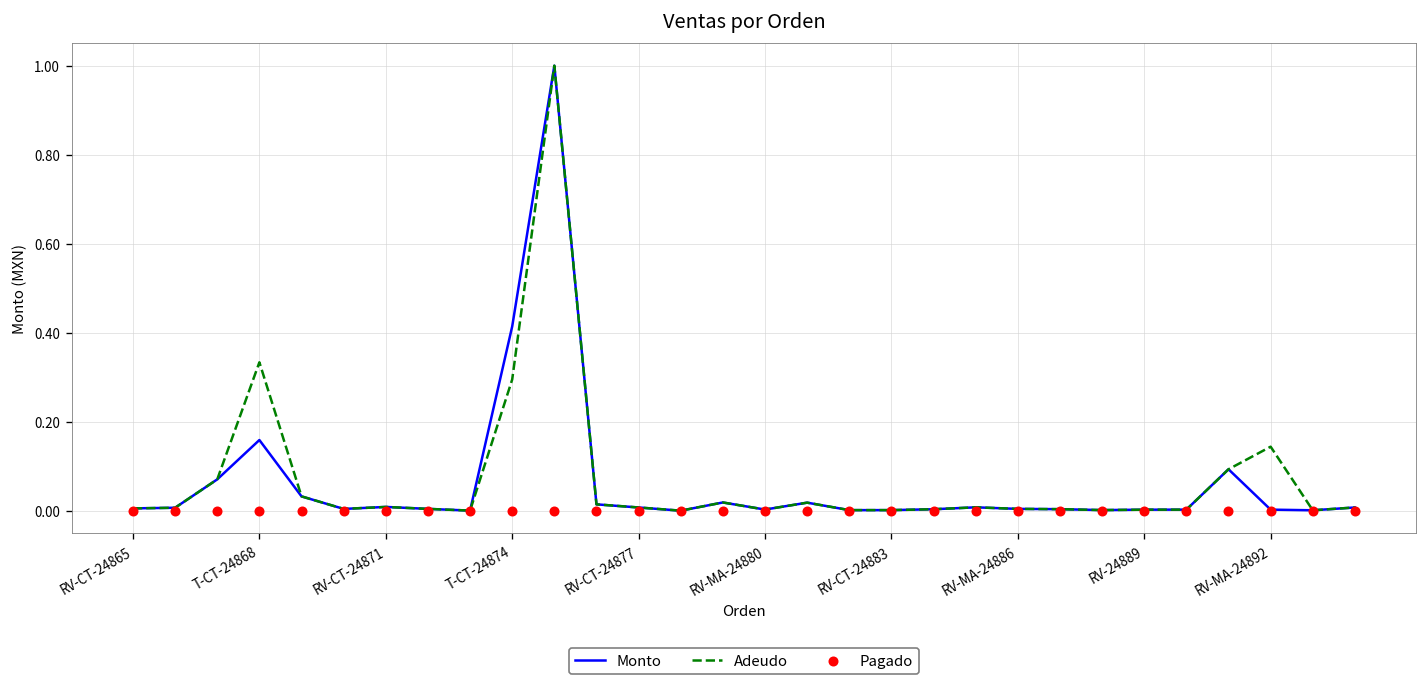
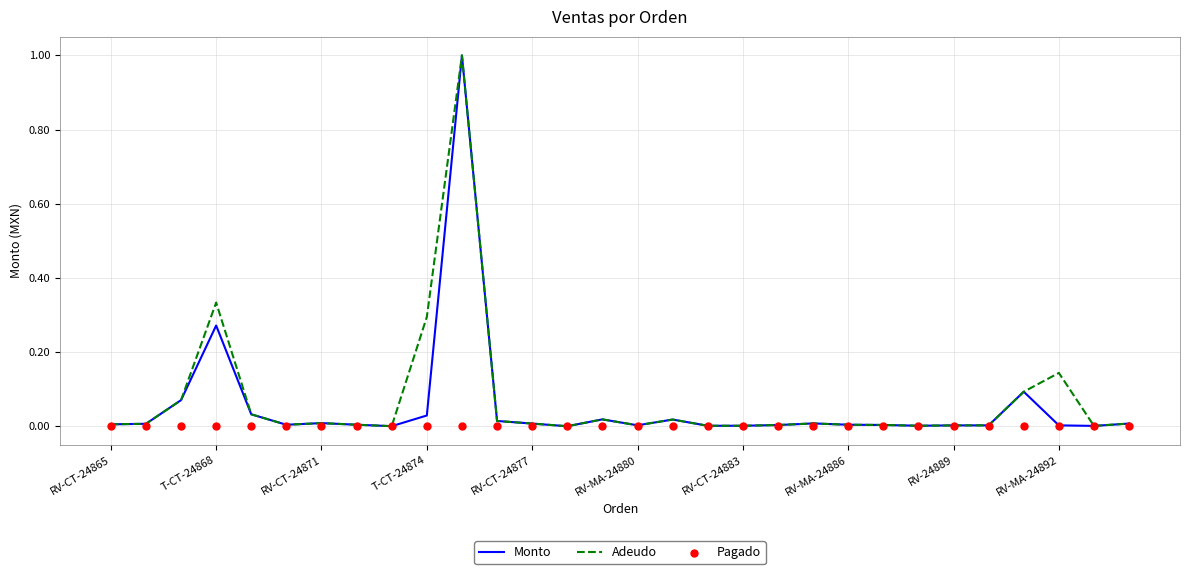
Monto, T-CT-24868: 0.16 -> 0.27
Monto, T-CT-24874: 0.41 -> 0.03
